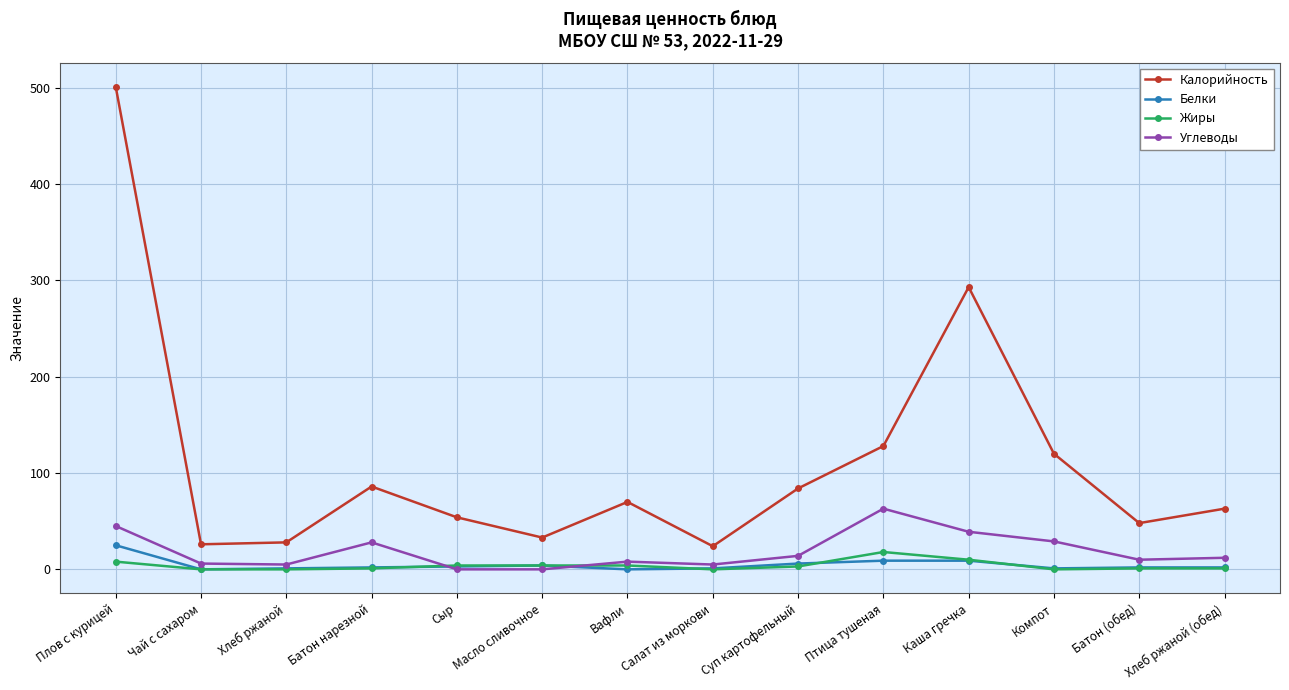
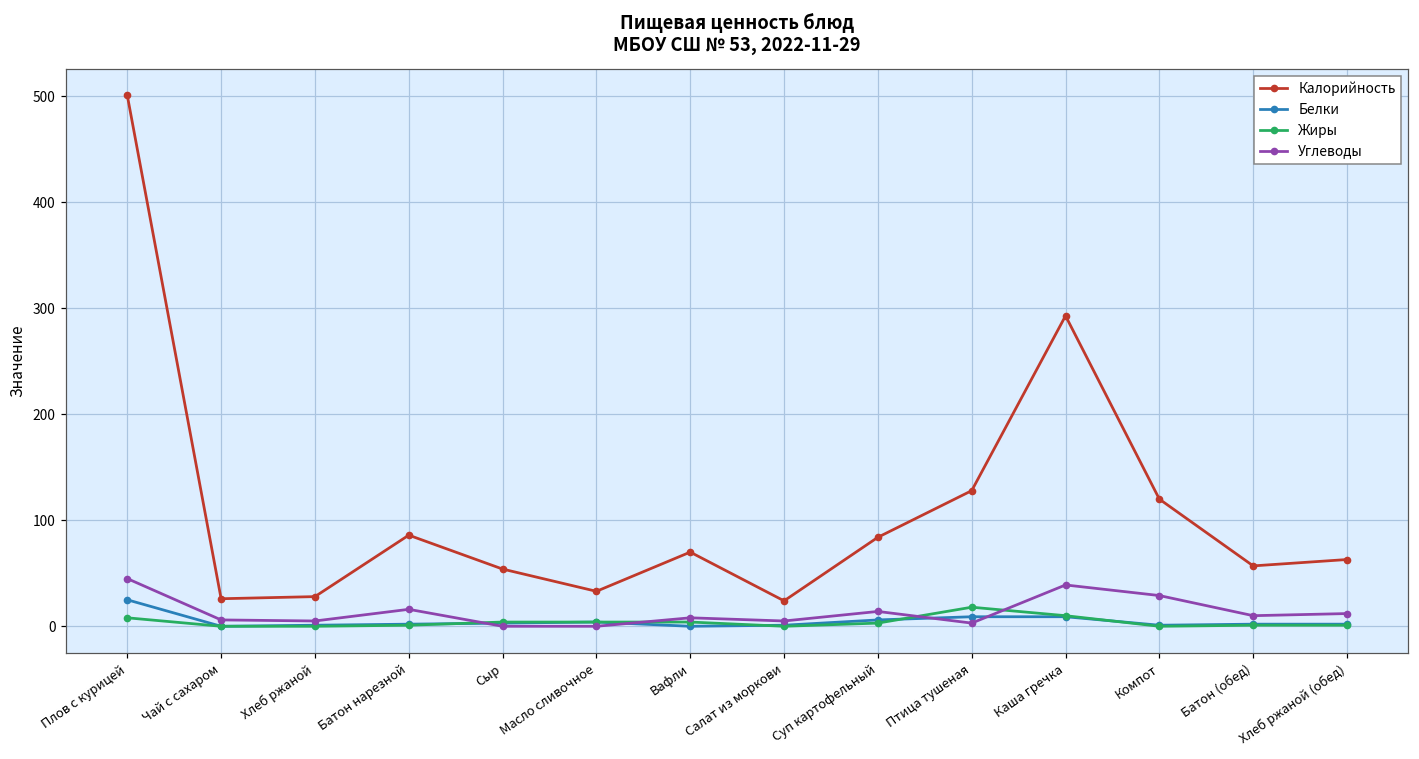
Углеводы, Батон нарезной: 30 -> 20
Углеводы, Птица тушеная: 60 -> 0
Калорийность, Батон (обед): 50 -> 60
